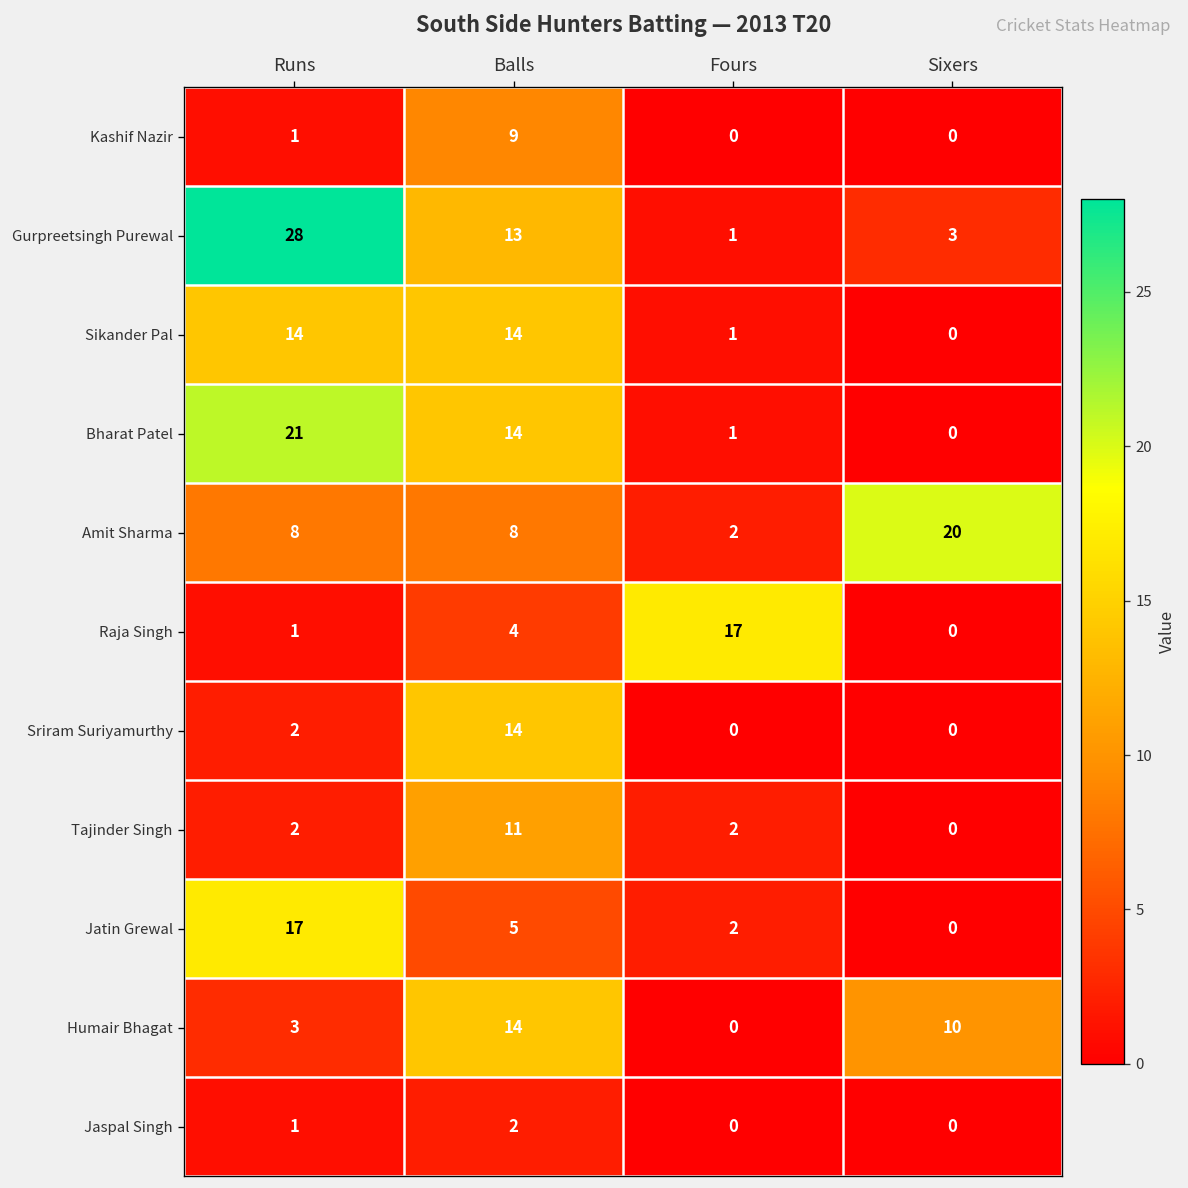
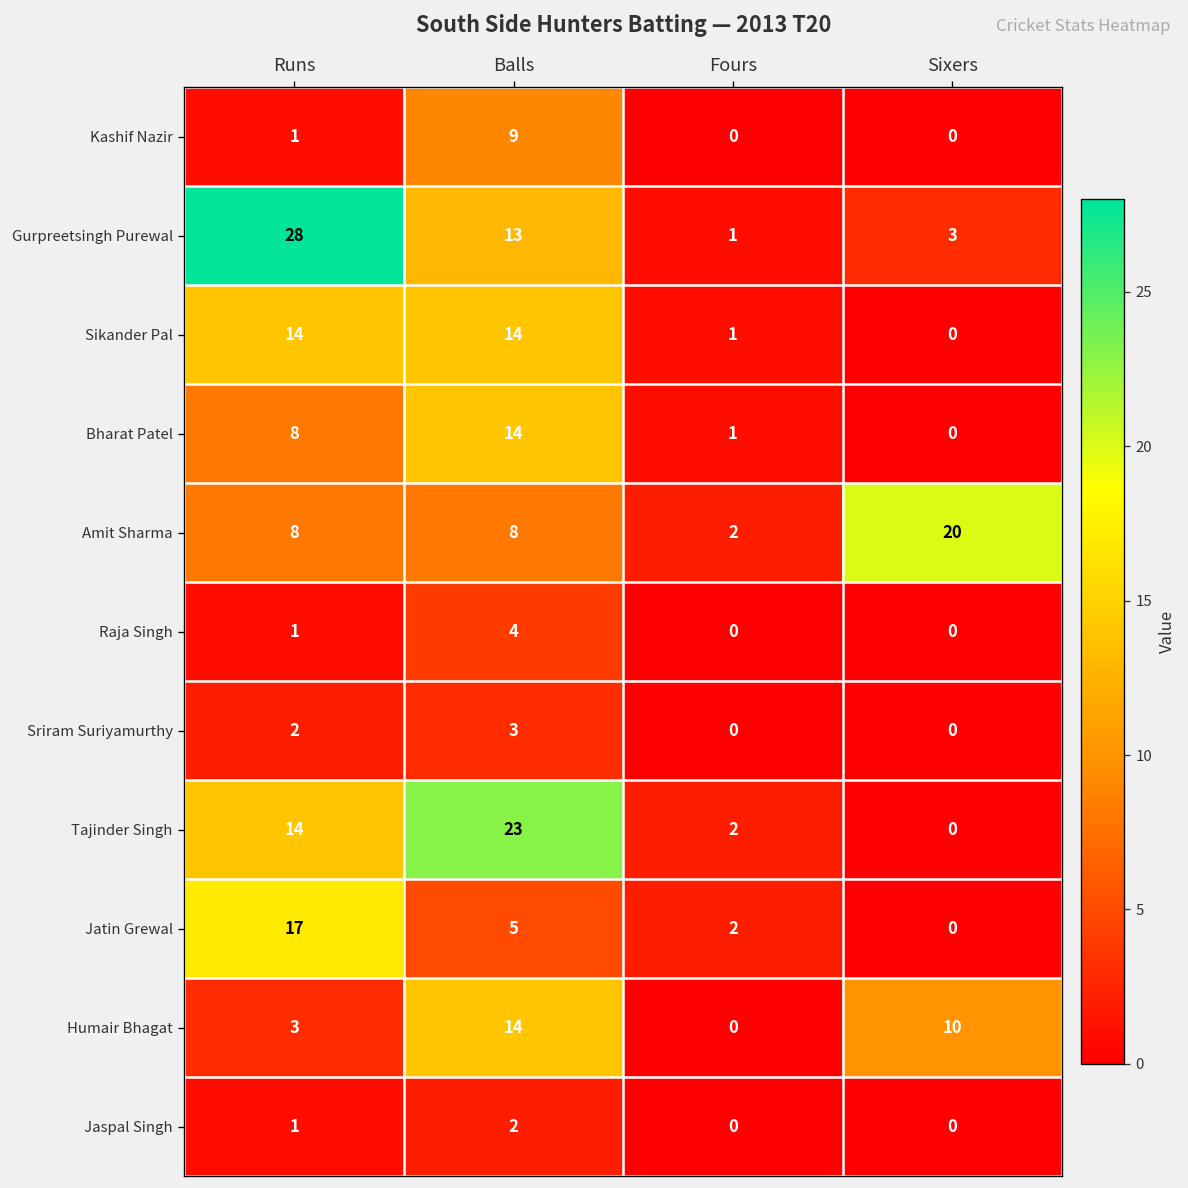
Bharat Patel, Runs: 21 -> 8
Raja Singh, Fours: 17 -> 0
Sriram Suriyamurthy, Balls: 14 -> 3
Tajinder Singh, Runs: 2 -> 14
Tajinder Singh, Balls: 11 -> 23
